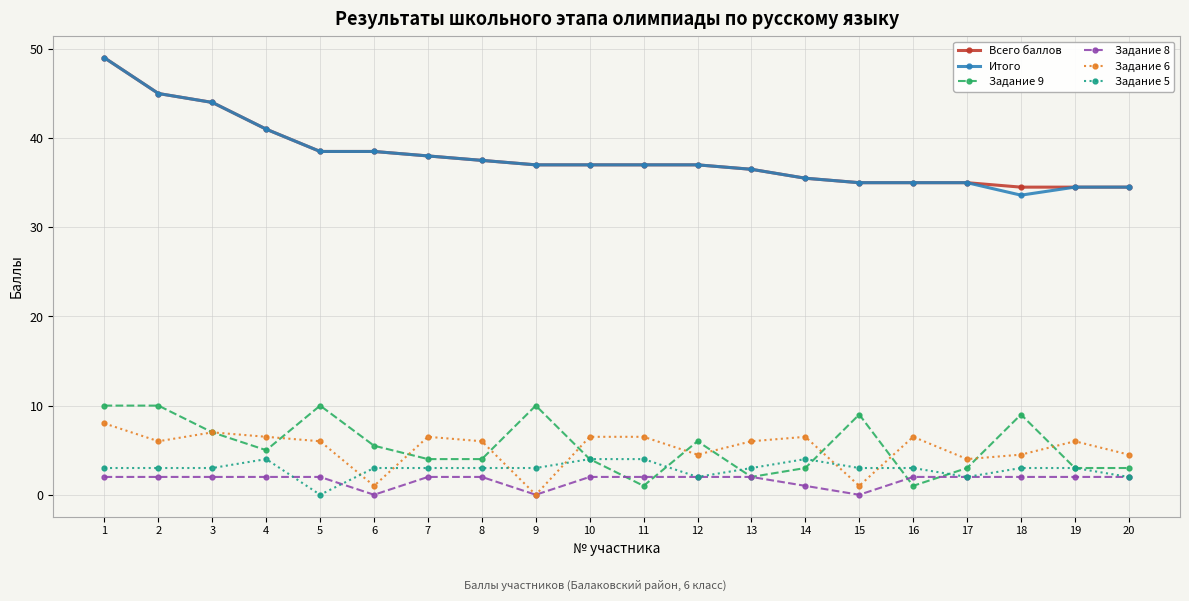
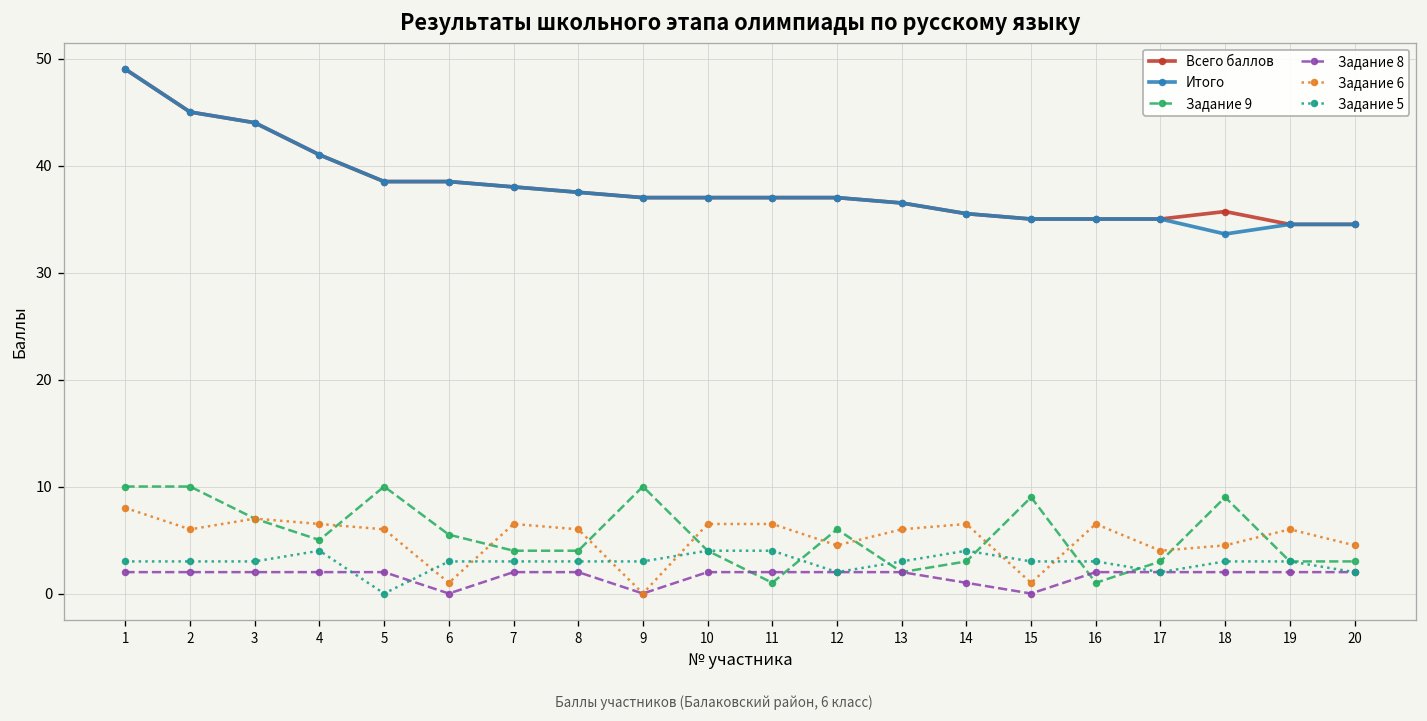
Всего баллов, 18: 35 -> 36
